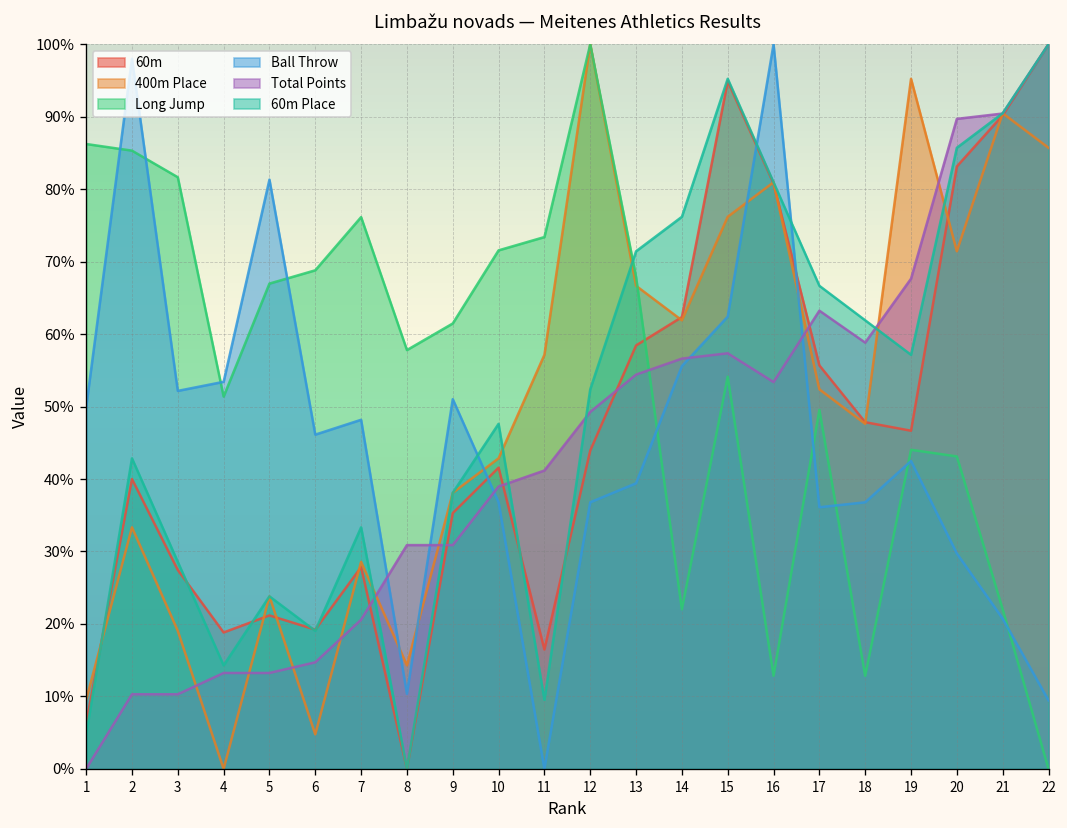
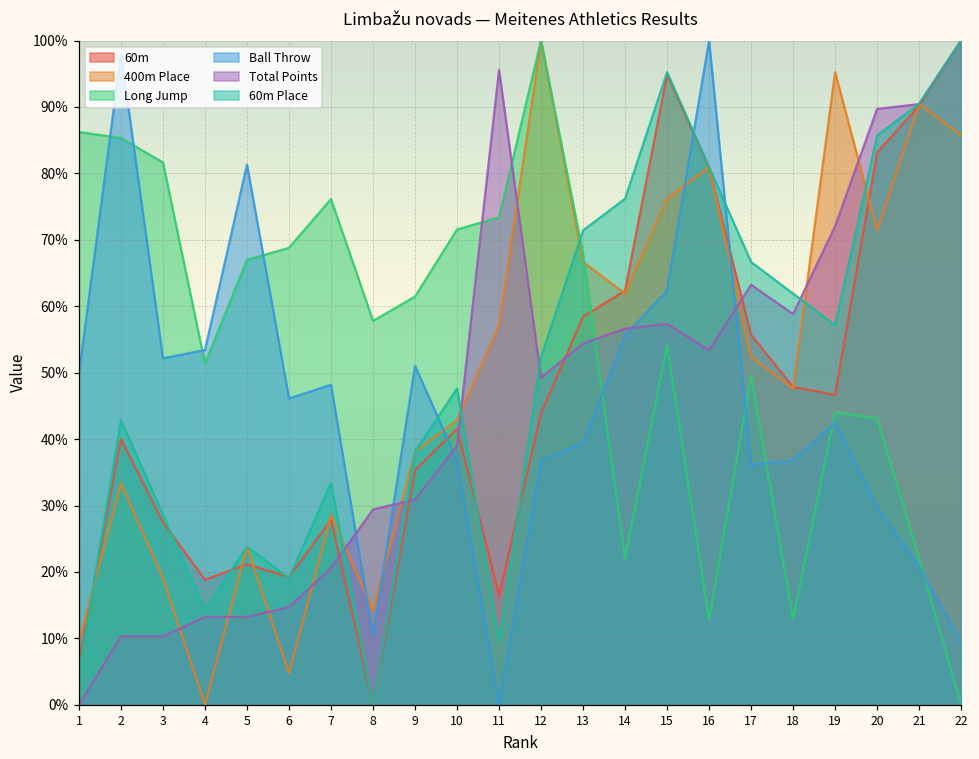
Total Points, 8: 31% -> 29%
Total Points, 11: 41% -> 96%
Total Points, 19: 68% -> 72%
